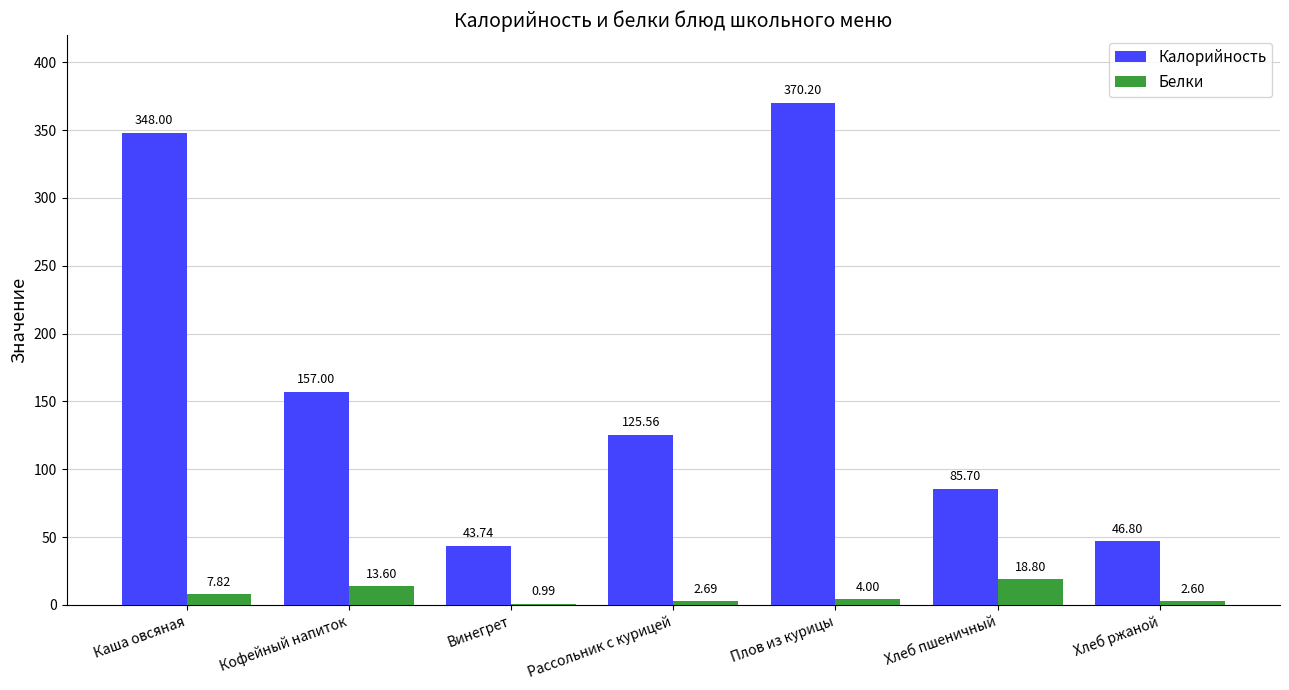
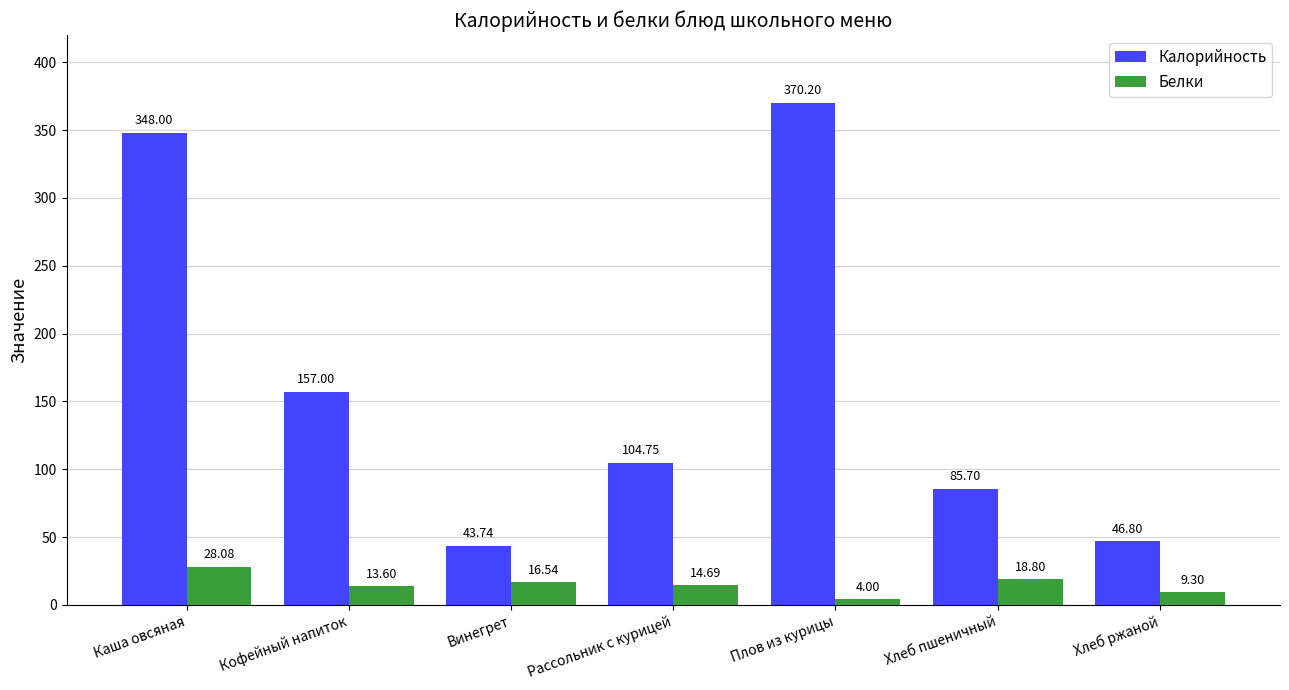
Белки, Каша овсяная: 7.82 -> 28.08
Белки, Винегрет: 0.99 -> 16.54
Калорийность, Рассольник с курицей: 125.56 -> 104.75
Белки, Рассольник с курицей: 2.69 -> 14.69
Белки, Хлеб ржаной: 2.60 -> 9.30
